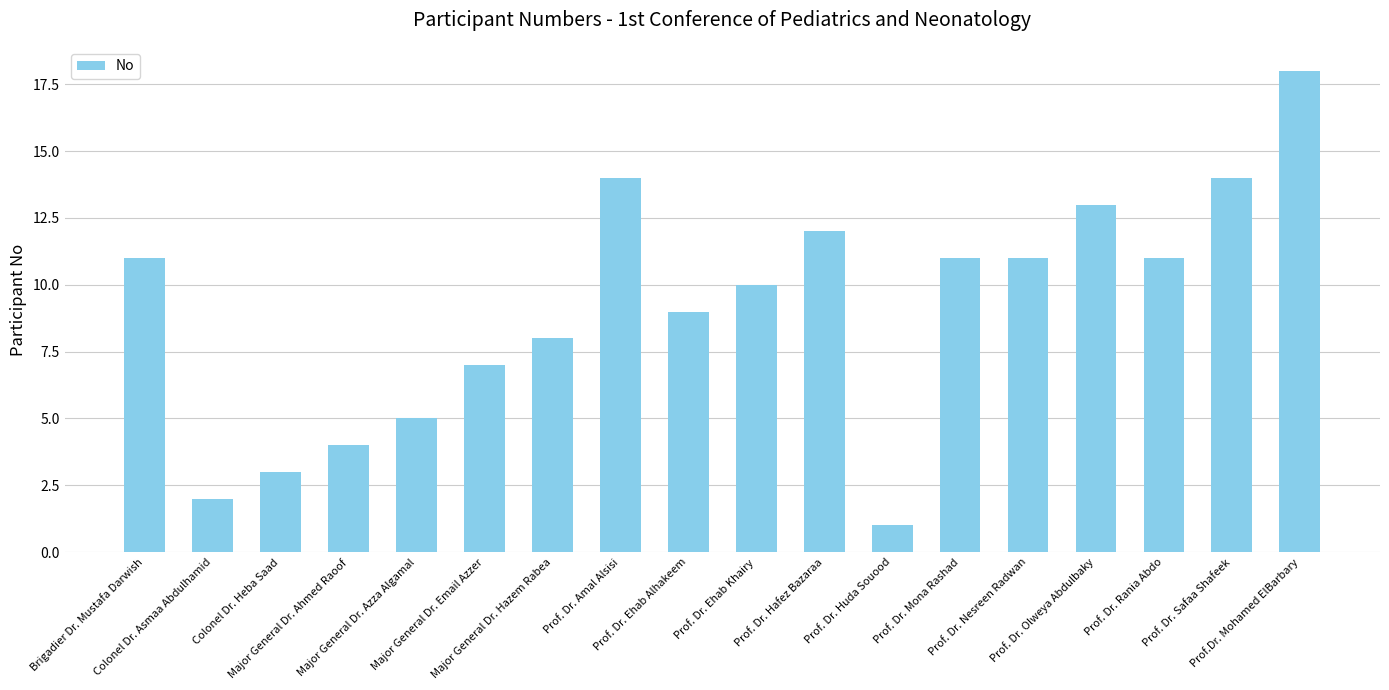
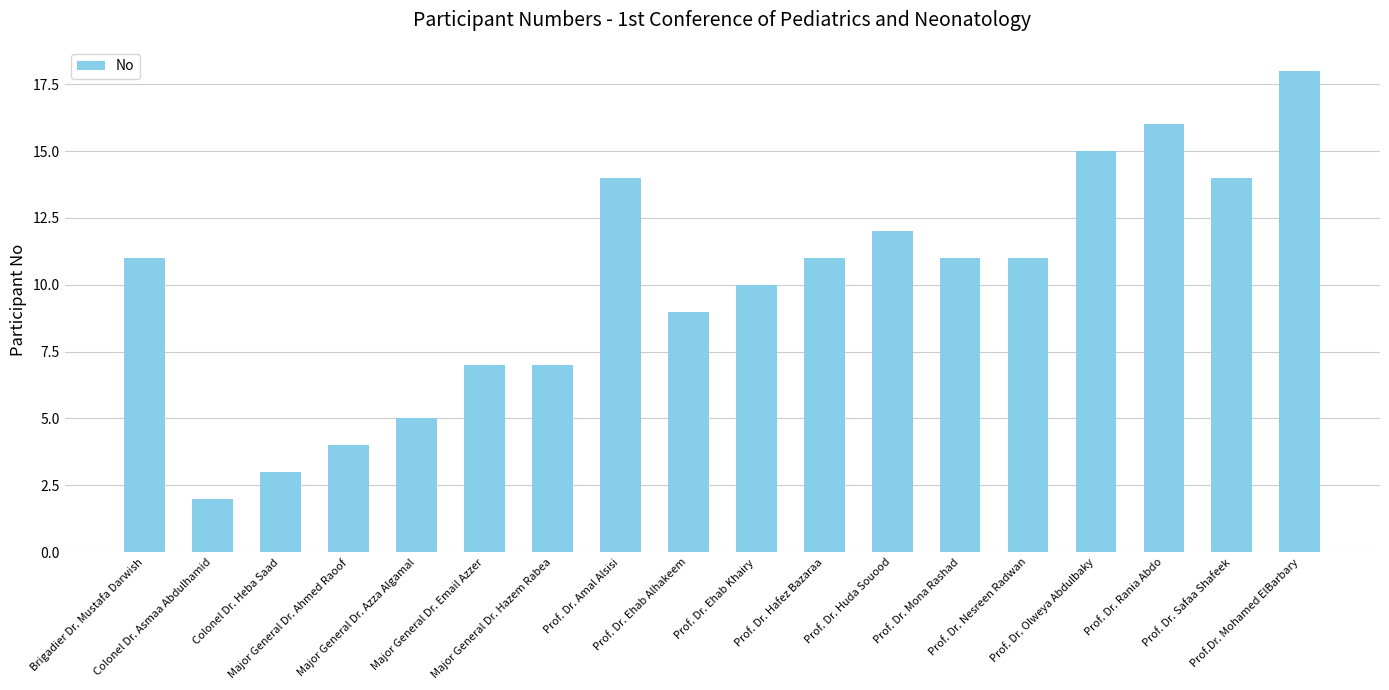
Major General Dr. Hazem Rabea: 8 -> 7
Prof. Dr. Hafez Bazaraa: 12 -> 11
Prof. Dr. Huda Souood: 1 -> 12
Prof. Dr. Olweya Abdulbaky: 13 -> 15
Prof. Dr. Rania Abdo: 11 -> 16
